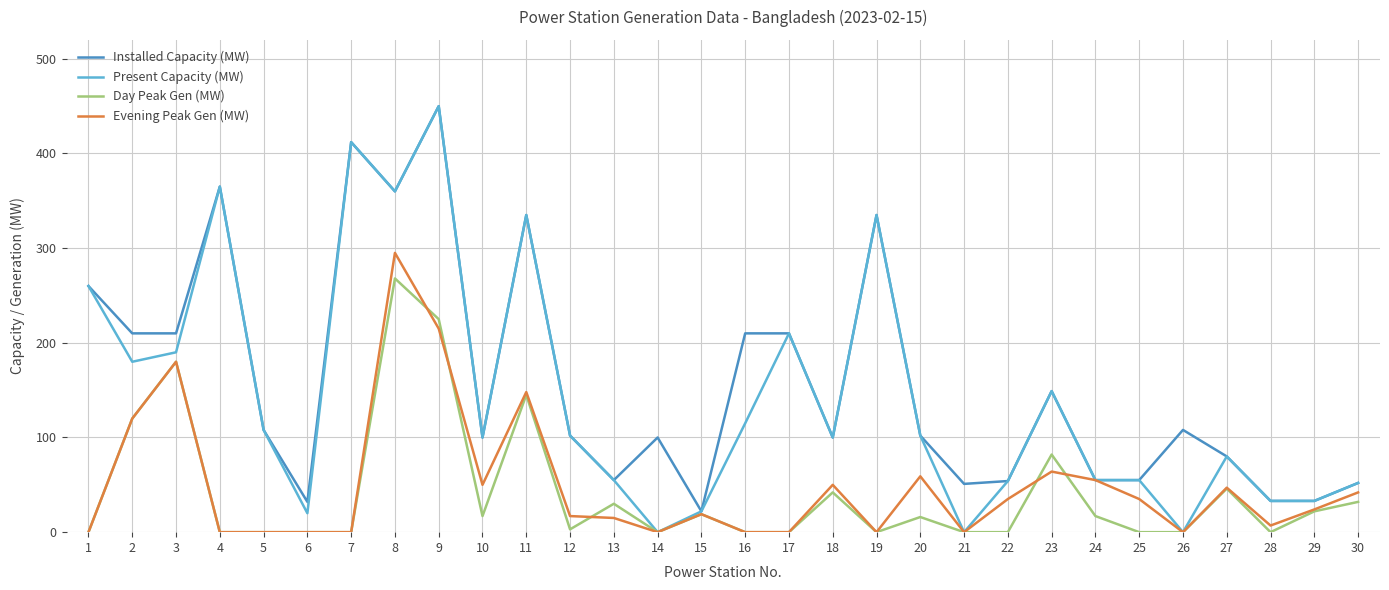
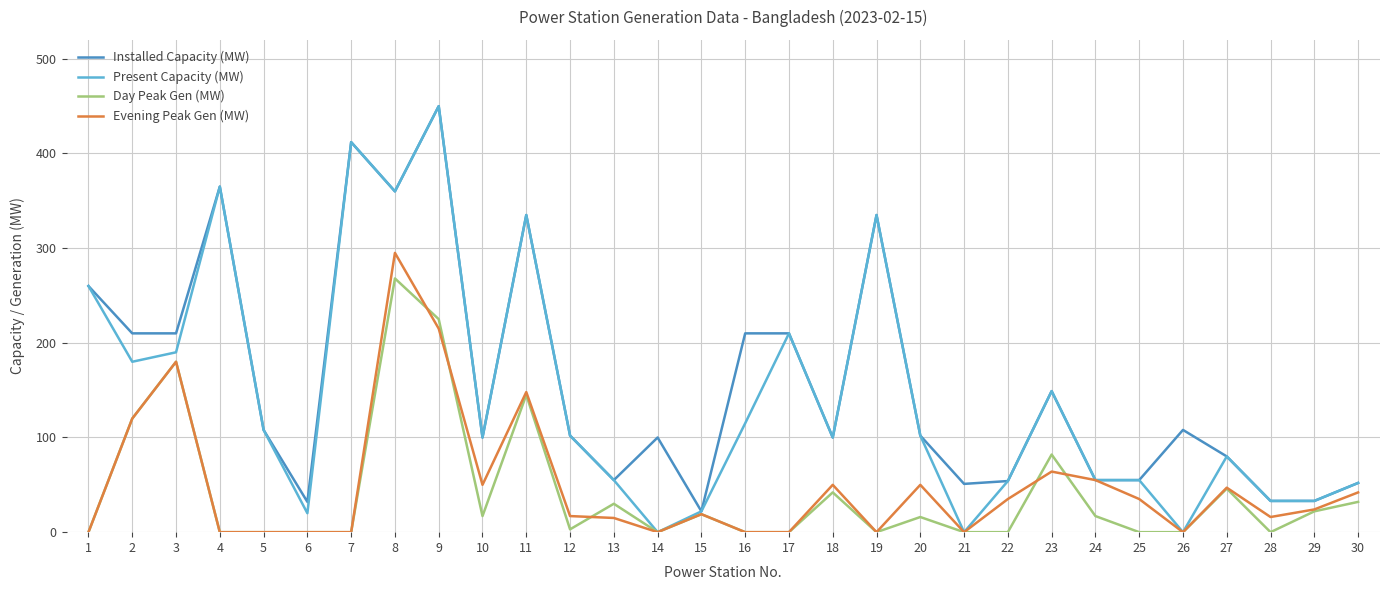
Evening Peak Gen (MW), 20: 60 -> 50
Evening Peak Gen (MW), 28: 10 -> 20
